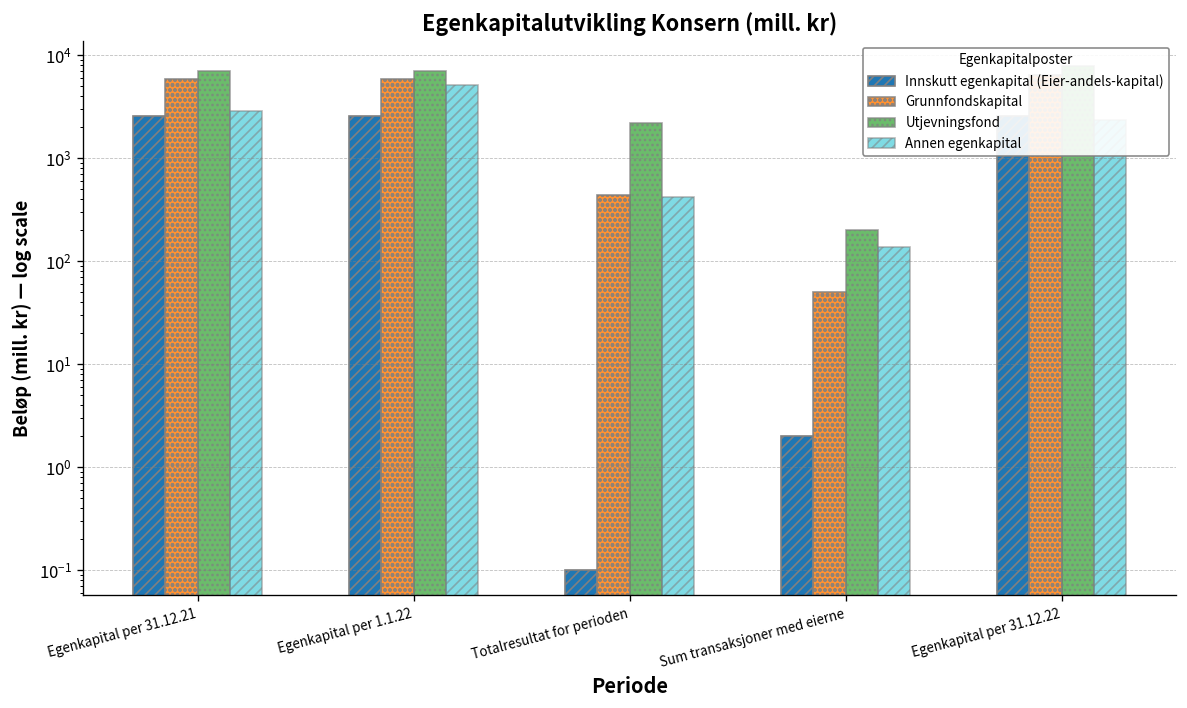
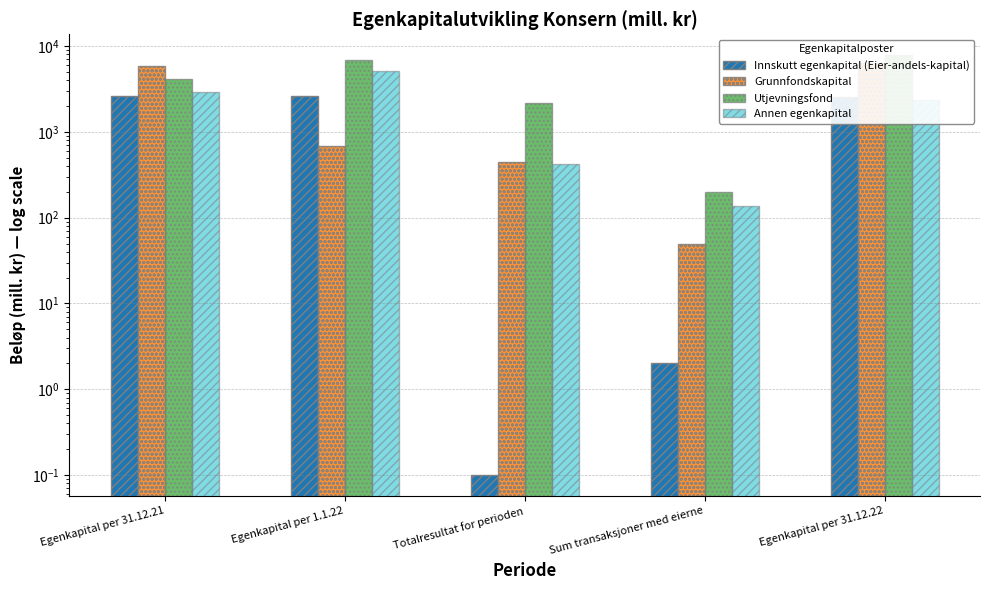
Utjevningsfond, Egenkapital per 31.12.21: 7000 -> 4000
Grunnfondskapital, Egenkapital per 1.1.22: 6000 -> 700
